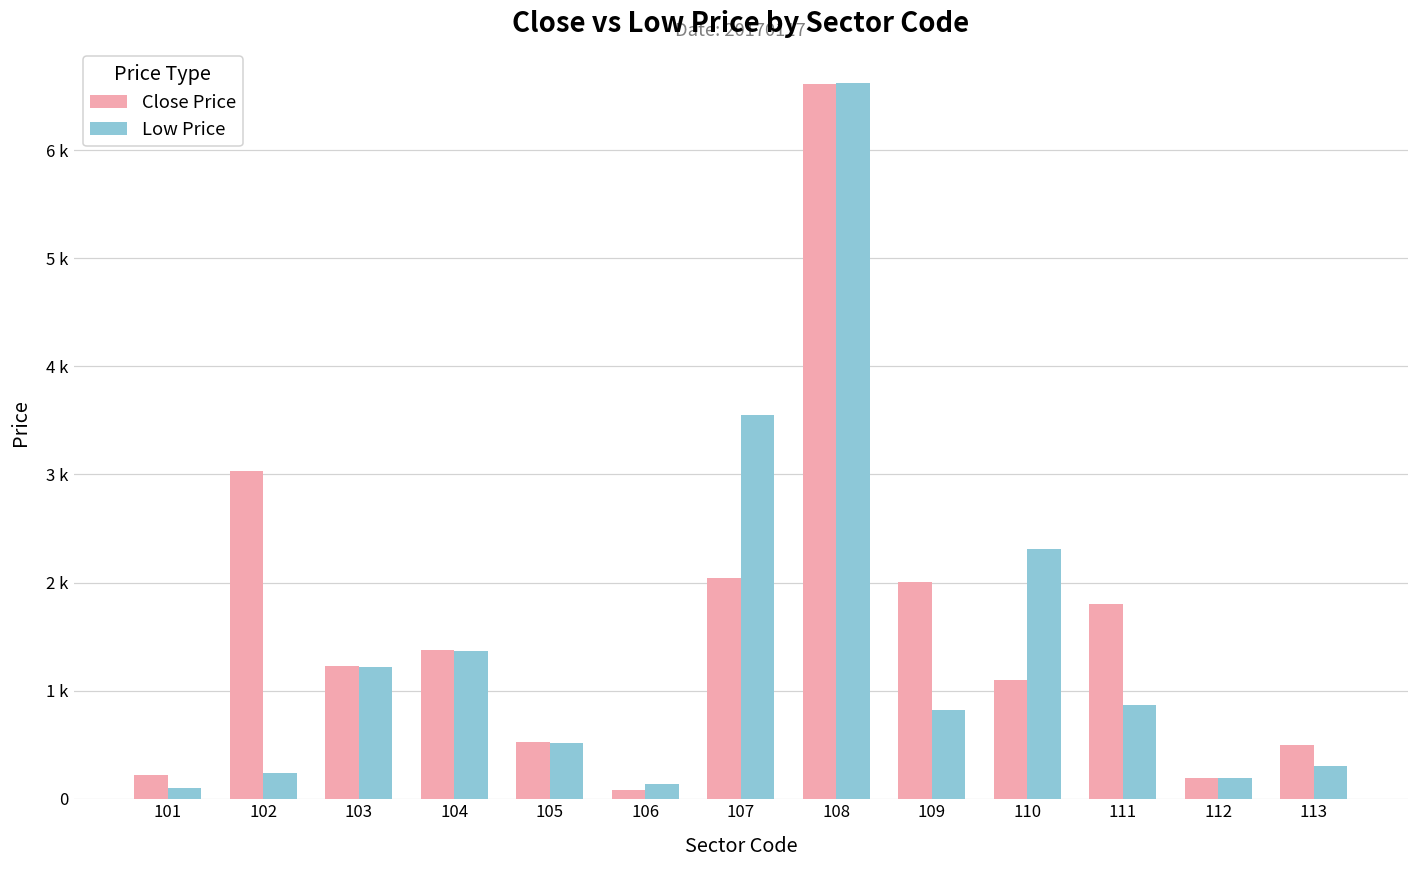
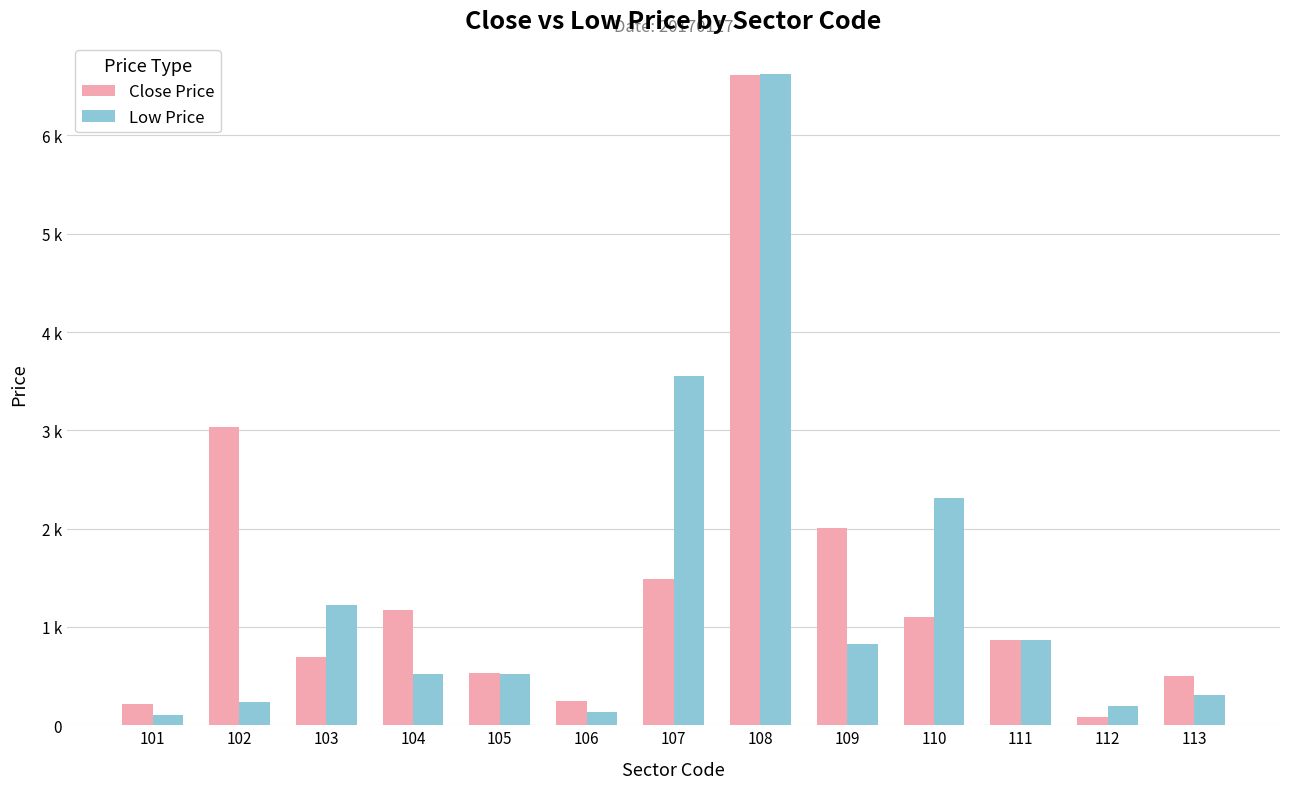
Close Price, 103: 1200 -> 700
Close Price, 104: 1400 -> 1200
Low Price, 104: 1400 -> 500
Close Price, 106: 100 -> 200
Close Price, 107: 2000 -> 1500
Close Price, 111: 1800 -> 900
Close Price, 112: 200 -> 100
